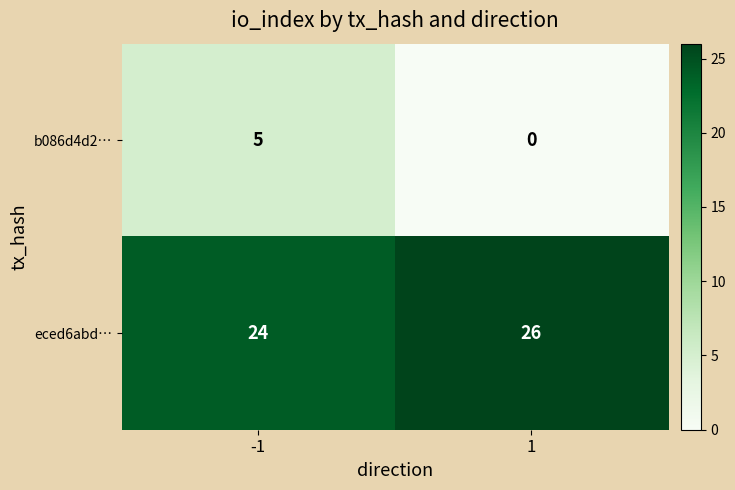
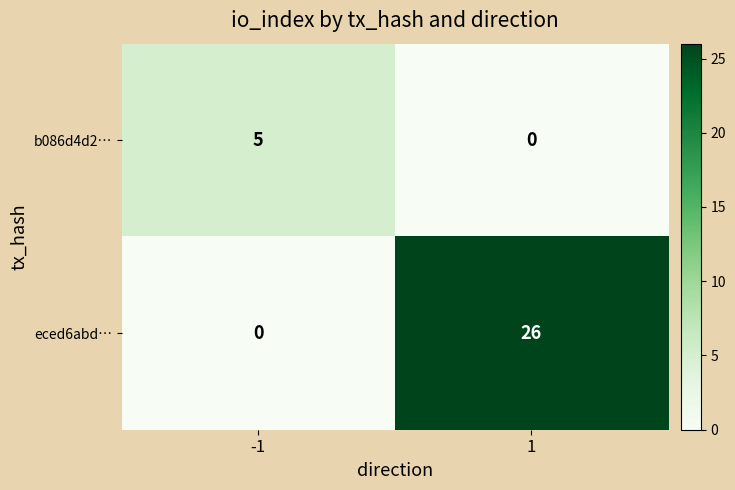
eced6abd…, -1: 24 -> 0
